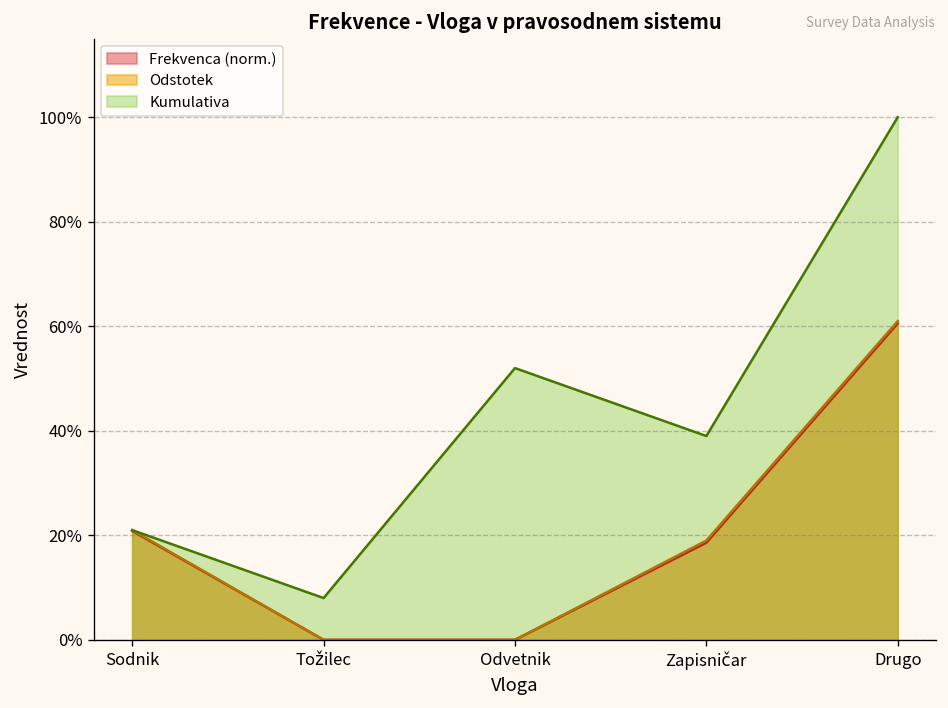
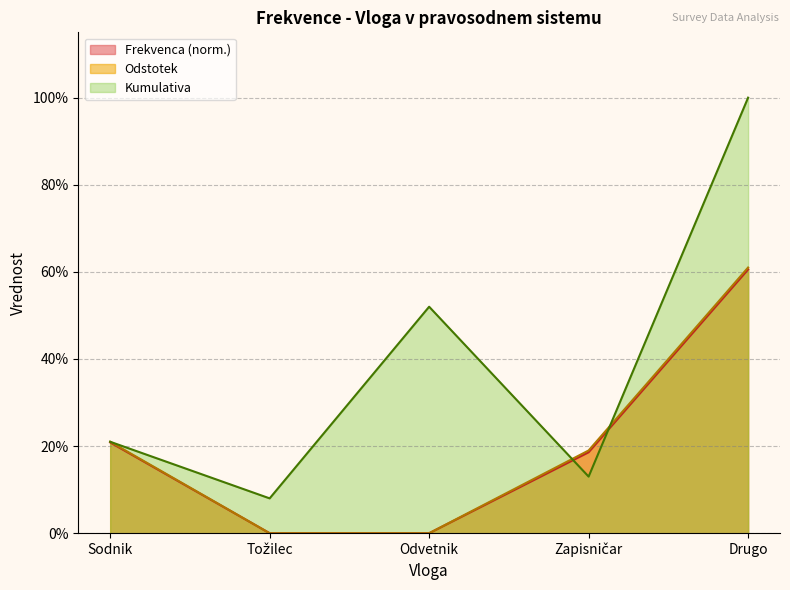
Kumulativa, Zapisničar: 39% -> 13%
